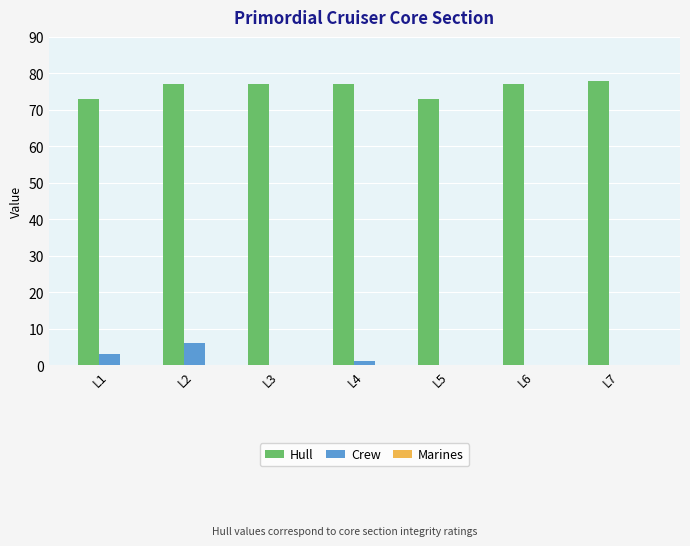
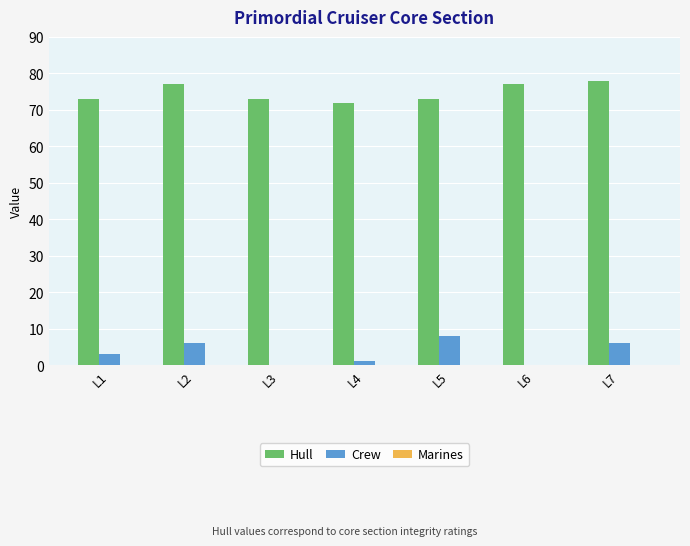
Hull, L3: 77 -> 73
Hull, L4: 77 -> 72
Crew, L5: 0 -> 8
Crew, L7: 0 -> 6
